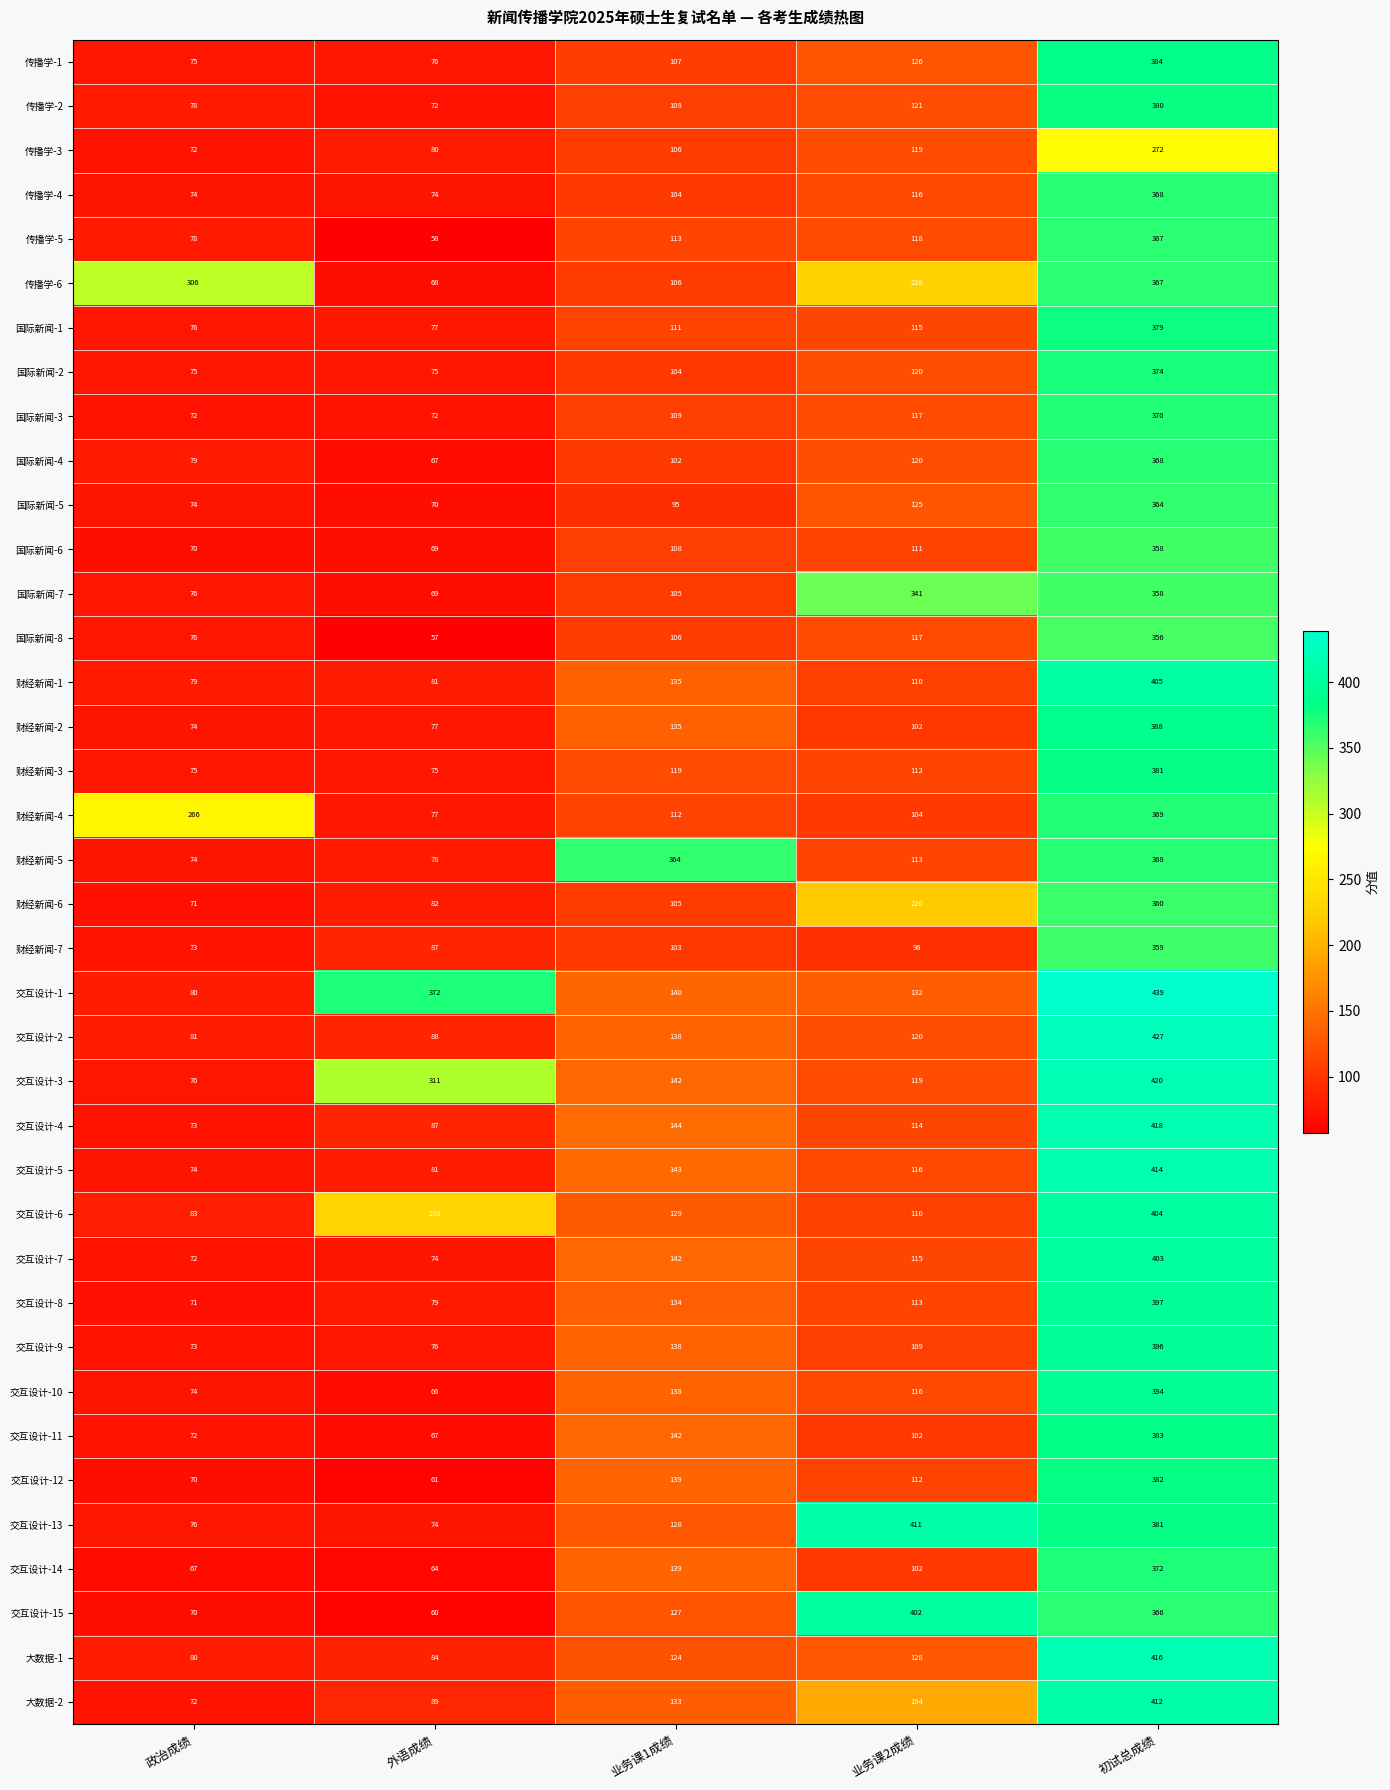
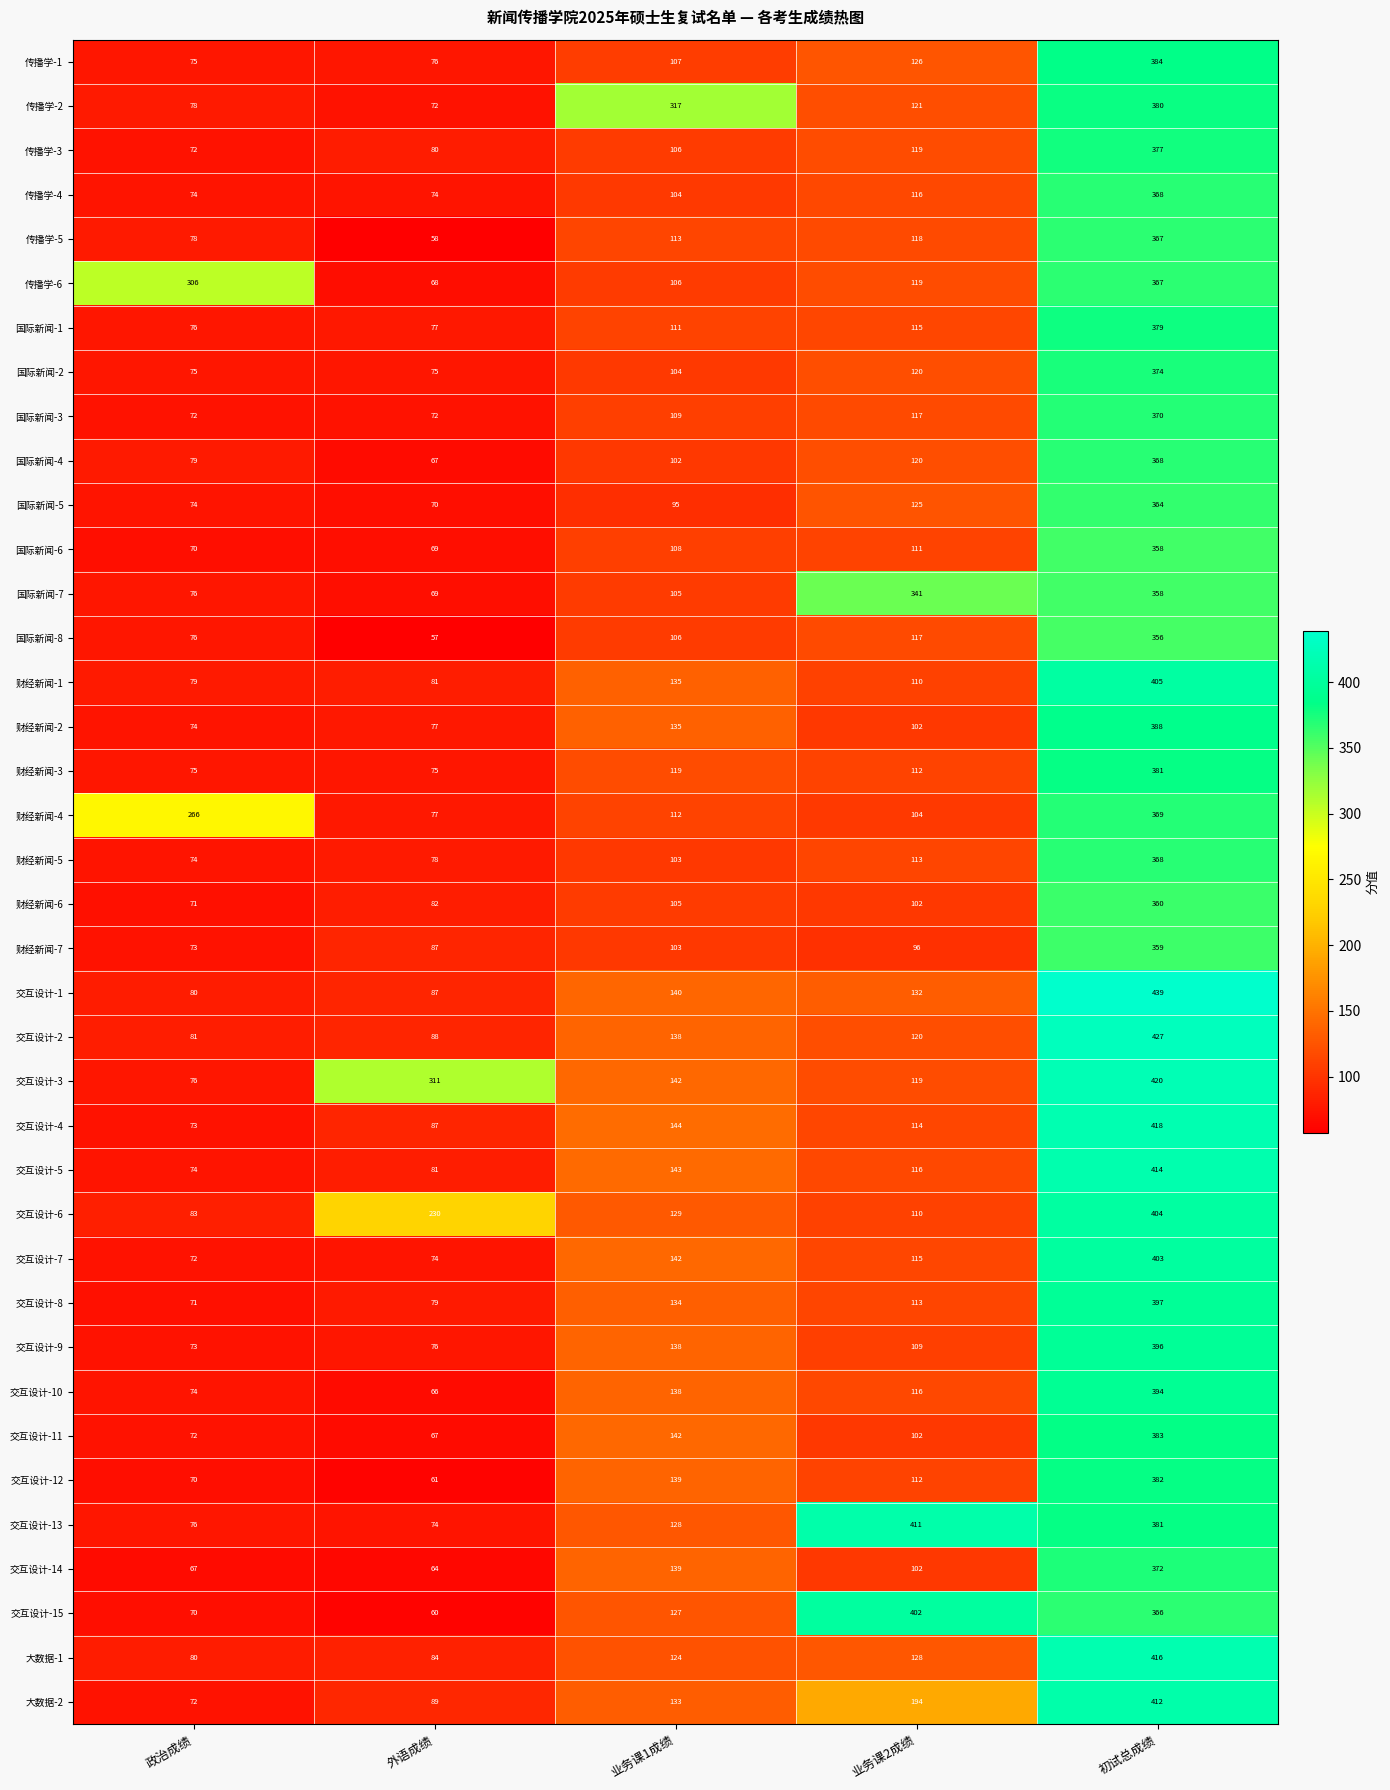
传播学-2, 业务课1成绩: 109 -> 317
传播学-3, 初试总成绩: 272 -> 377
传播学-6, 业务课2成绩: 228 -> 119
财经新闻-5, 业务课1成绩: 364 -> 103
财经新闻-6, 业务课2成绩: 220 -> 102
交互设计-1, 外语成绩: 372 -> 87
